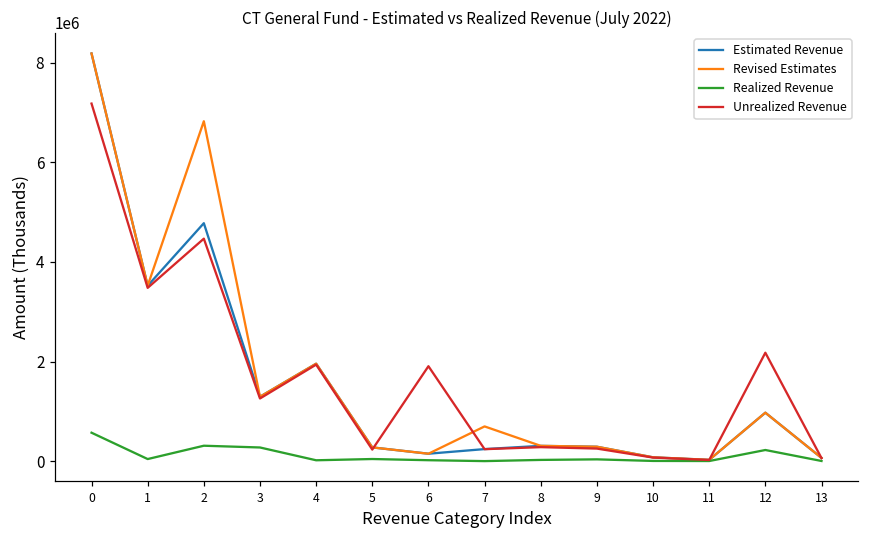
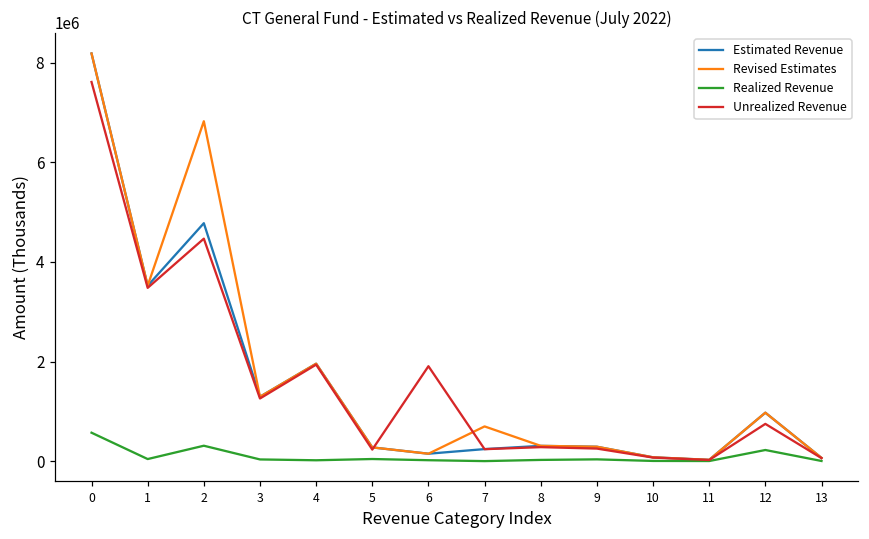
Unrealized Revenue, 0: 7200000 -> 7600000
Realized Revenue, 3: 300000 -> 0
Unrealized Revenue, 12: 2200000 -> 700000
